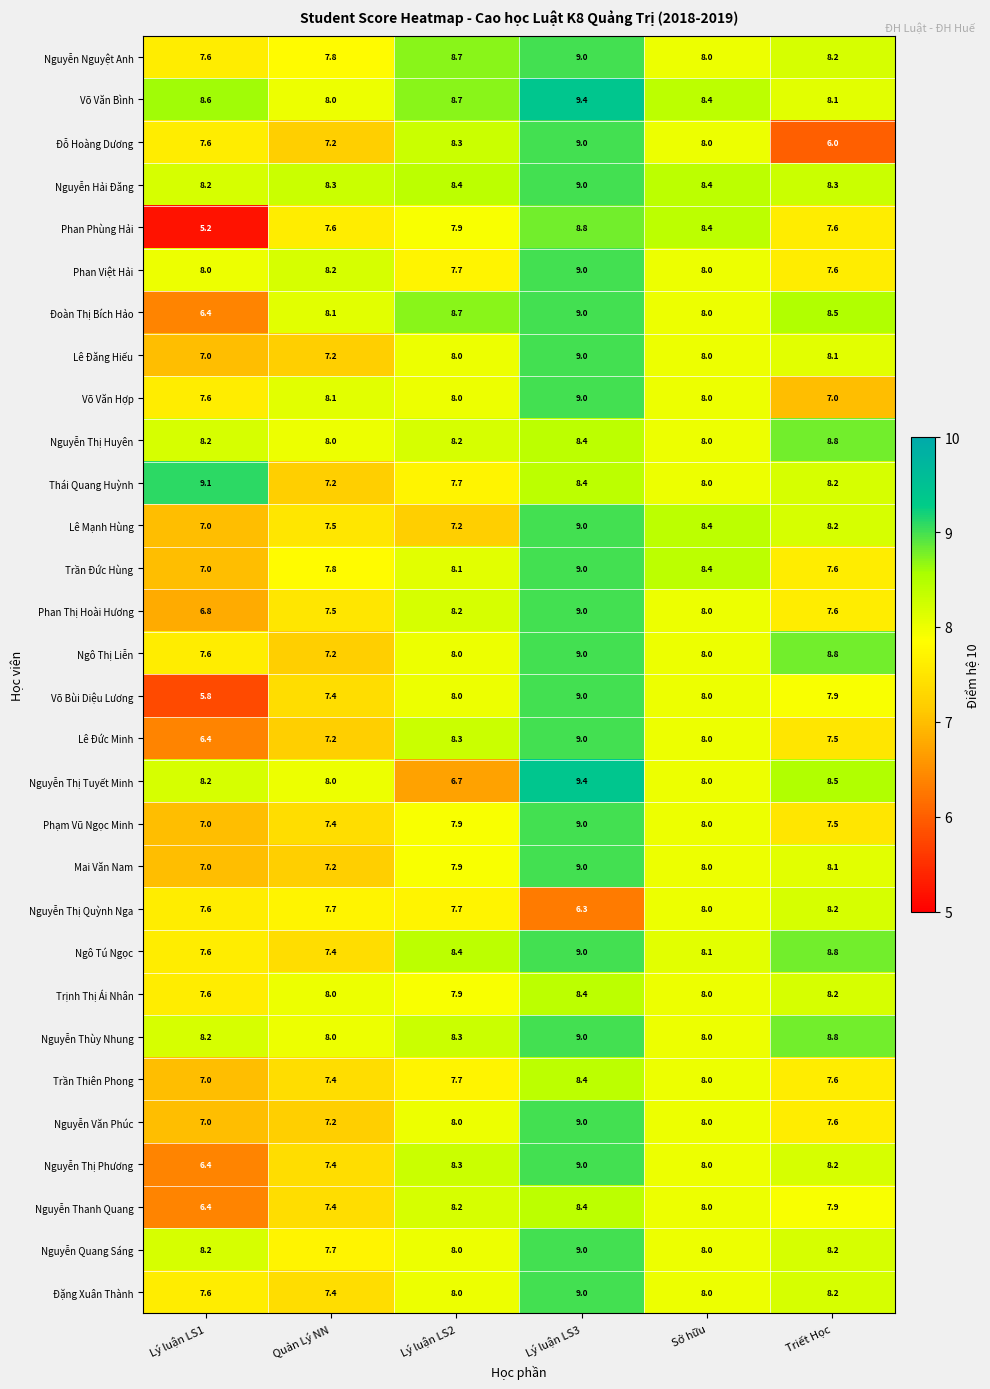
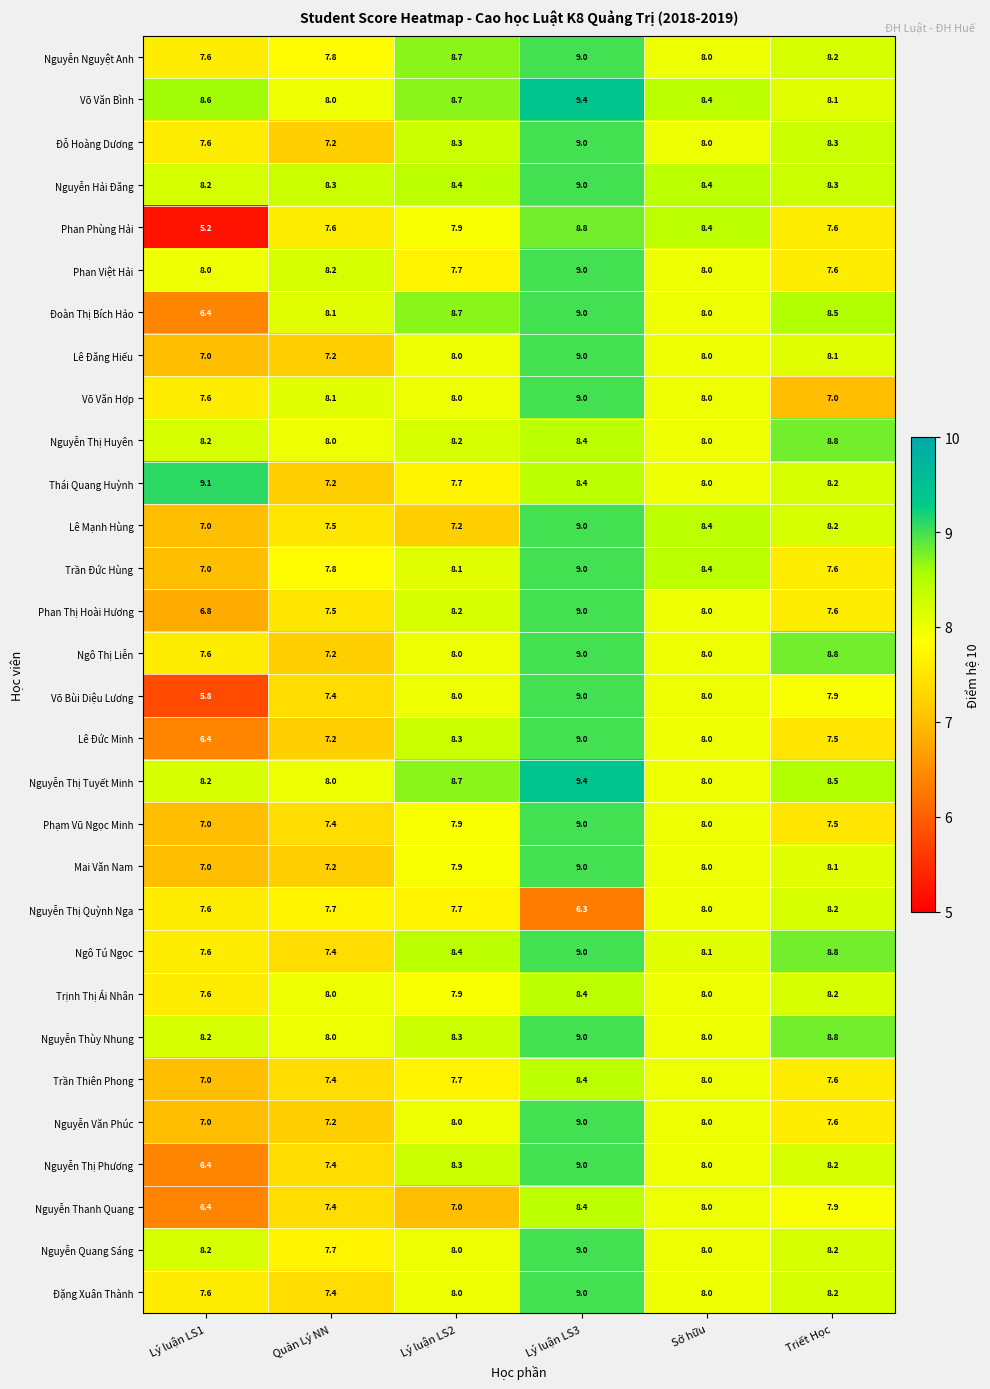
Đỗ Hoàng Dương, Triết Học: 6.0 -> 8.3
Nguyễn Thị Tuyết Minh, Lý luận LS2: 6.7 -> 8.7
Nguyễn Thanh Quang, Lý luận LS2: 8.2 -> 7.0
